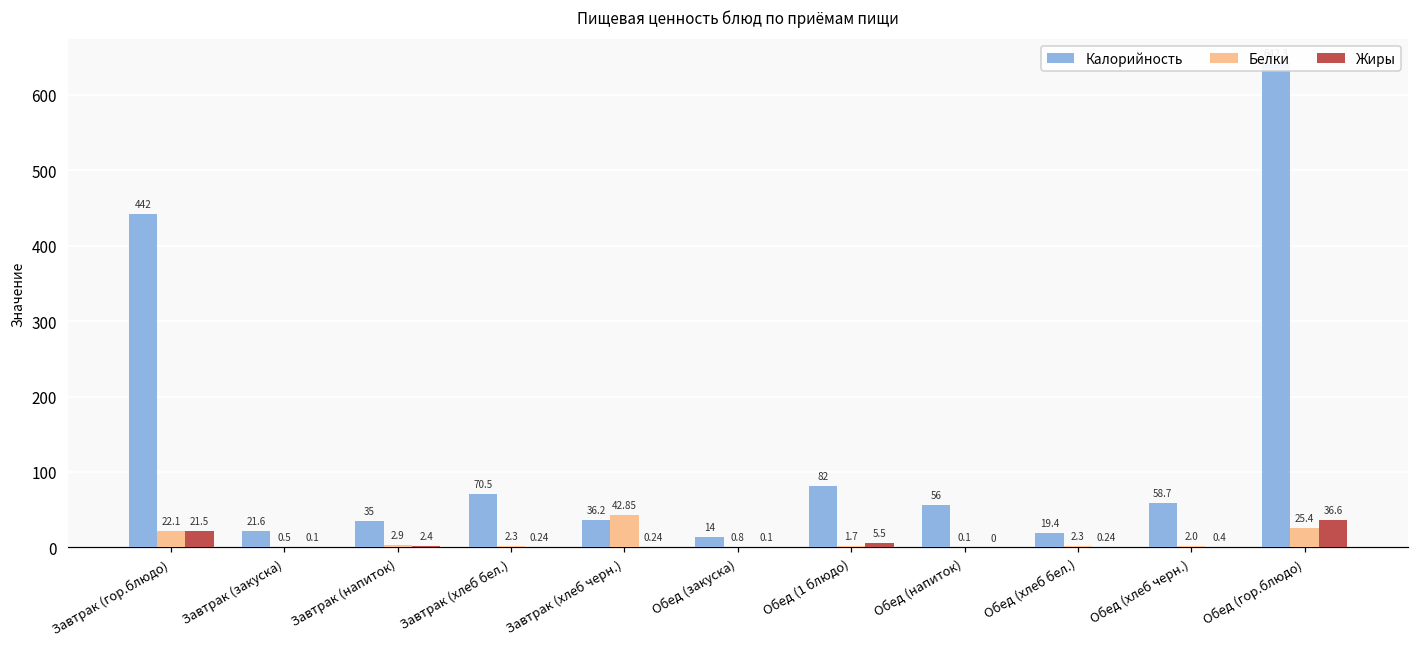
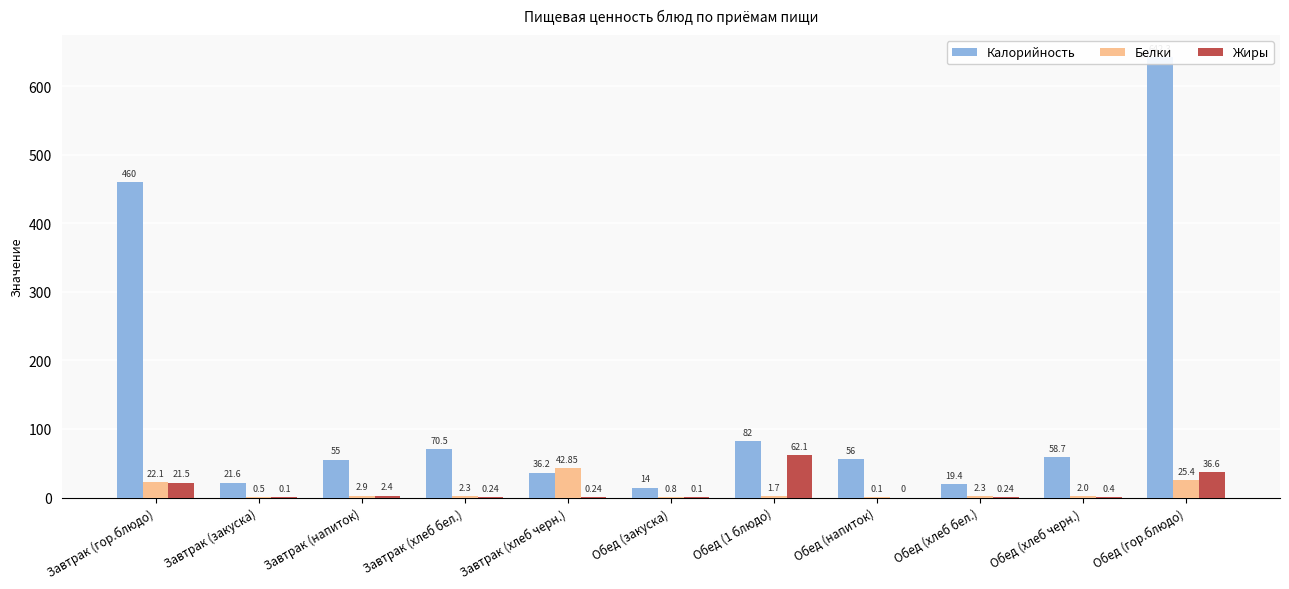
Калорийность, Завтрак (гор.блюдо): 442 -> 460
Калорийность, Завтрак (напиток): 35 -> 55
Жиры, Обед (1 блюдо): 5.5 -> 62.1
